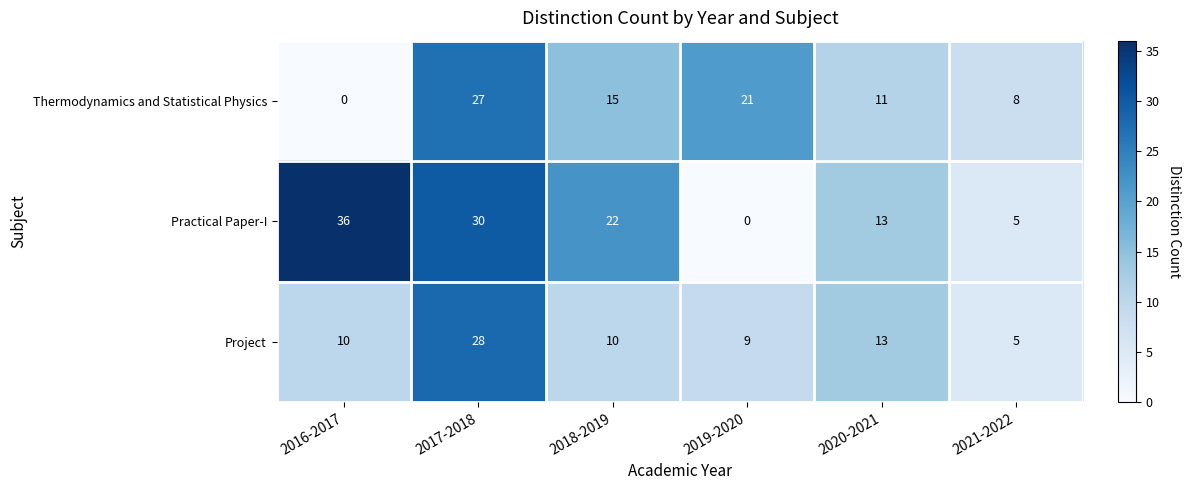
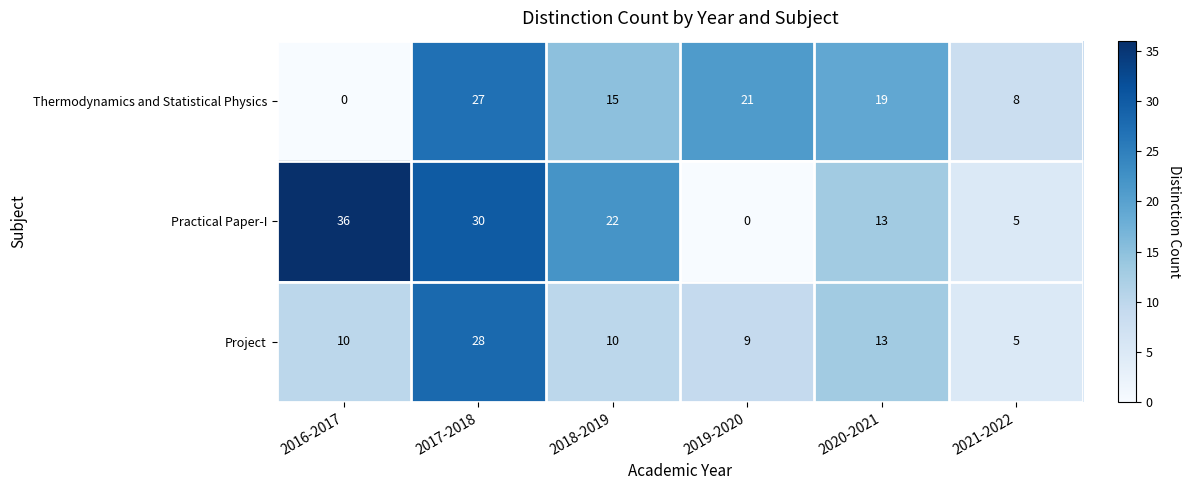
Thermodynamics and Statistical Physics, 2020-2021: 11 -> 19
